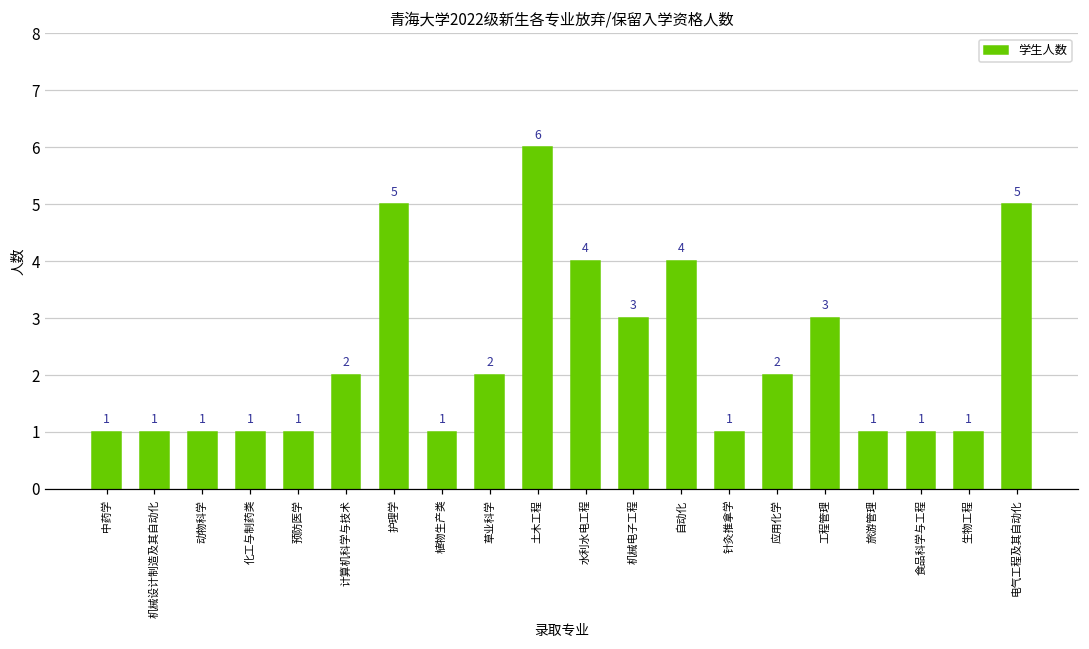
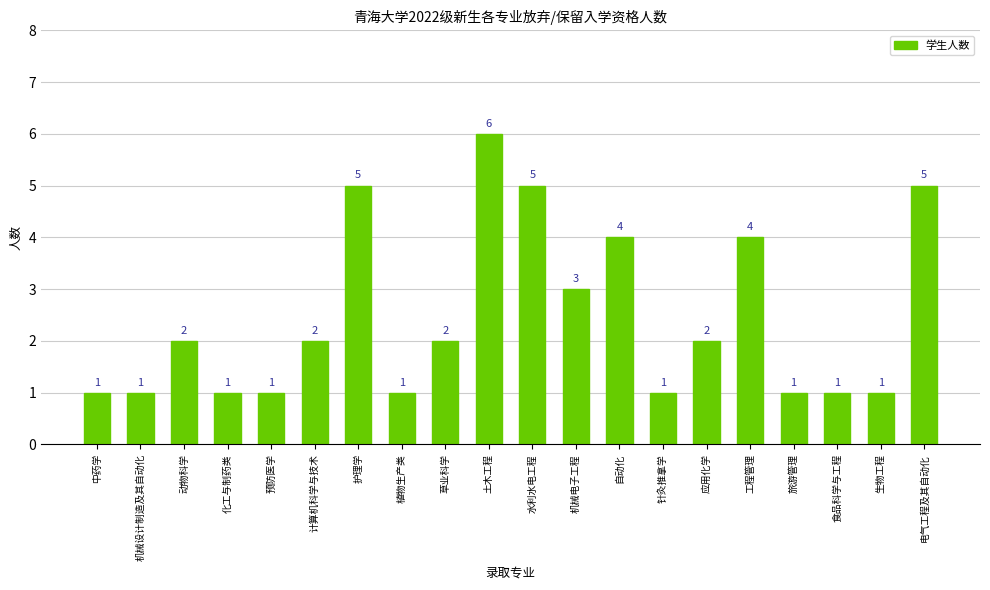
动物科学: 1 -> 2
水利水电工程: 4 -> 5
工程管理: 3 -> 4
